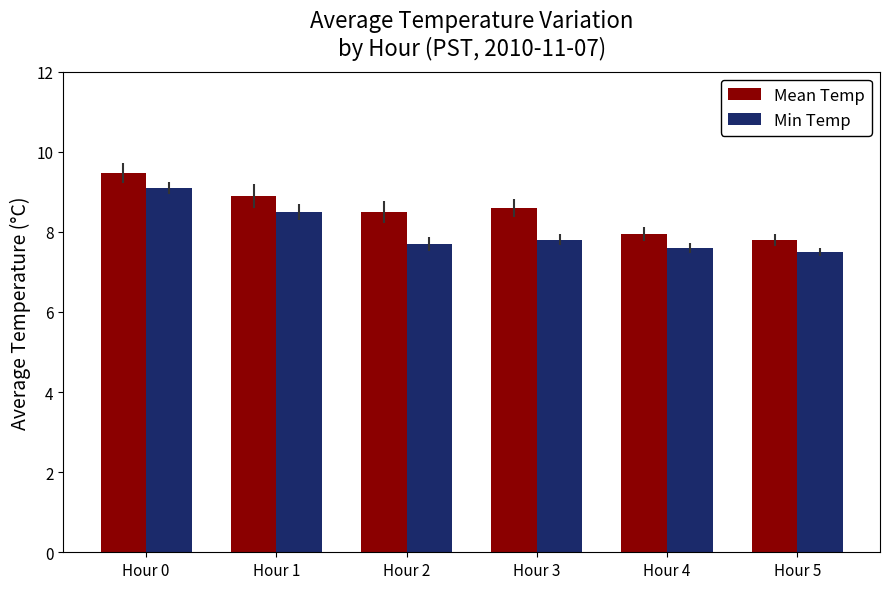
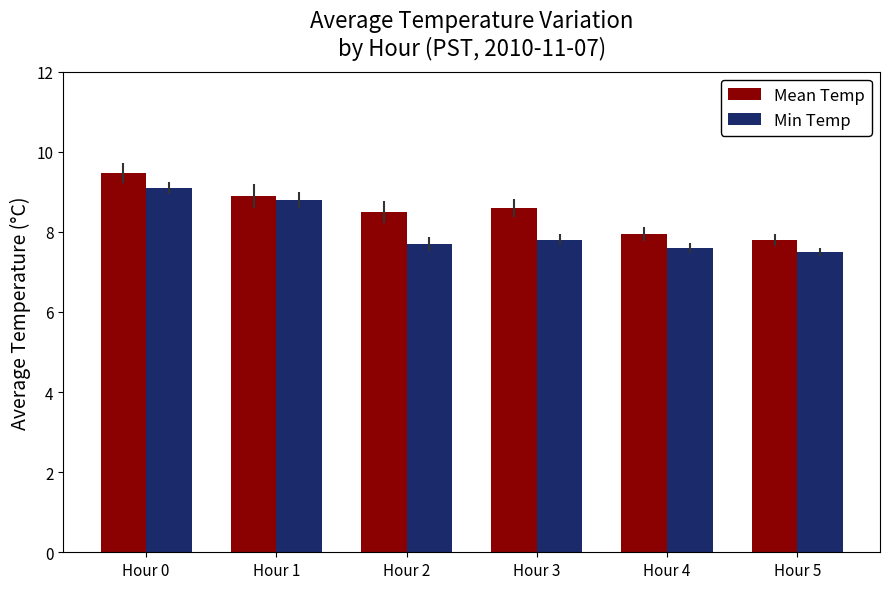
Min Temp, Hour 1: 8.5 -> 8.8
